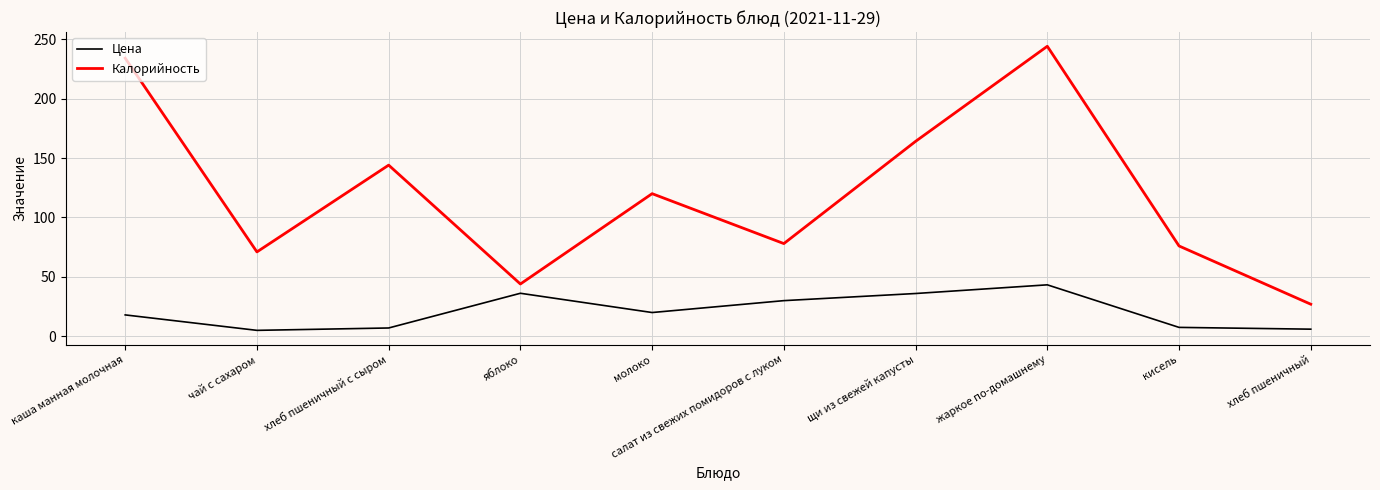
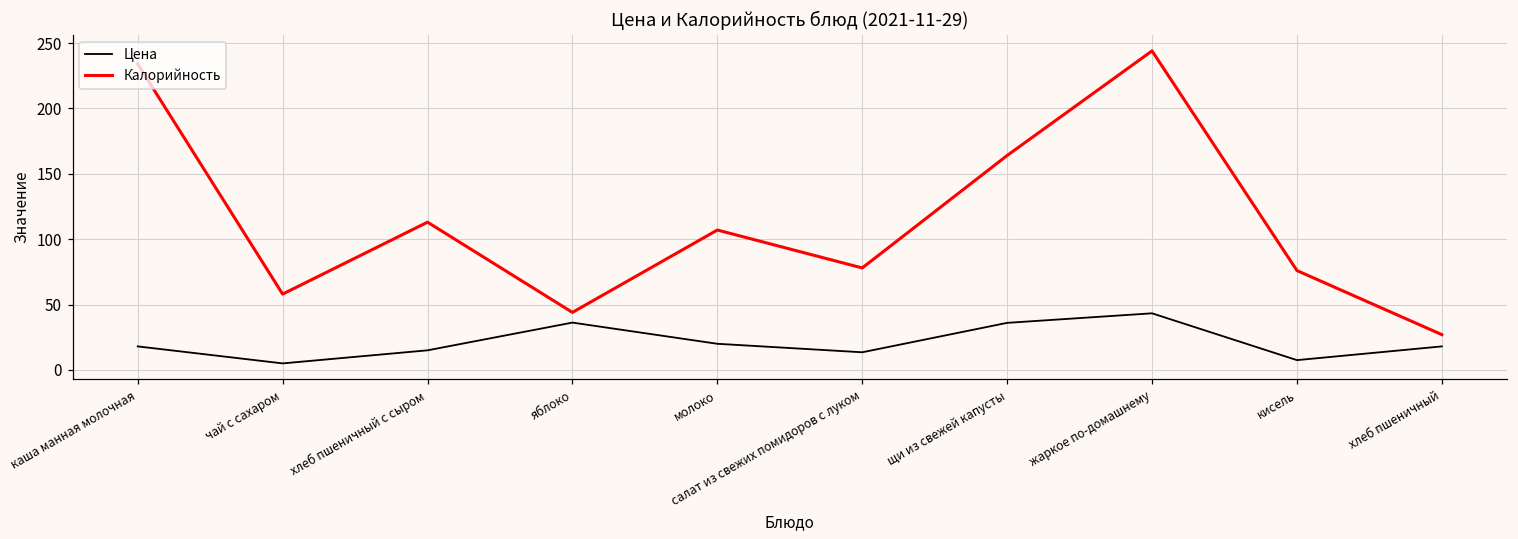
Калорийность, чай с сахаром: 71 -> 58
Цена, хлеб пшеничный с сыром: 7 -> 15
Калорийность, хлеб пшеничный с сыром: 144 -> 113
Калорийность, молоко: 120 -> 107
Цена, салат из свежих помидоров с луком: 30 -> 14
Цена, хлеб пшеничный: 6 -> 18
